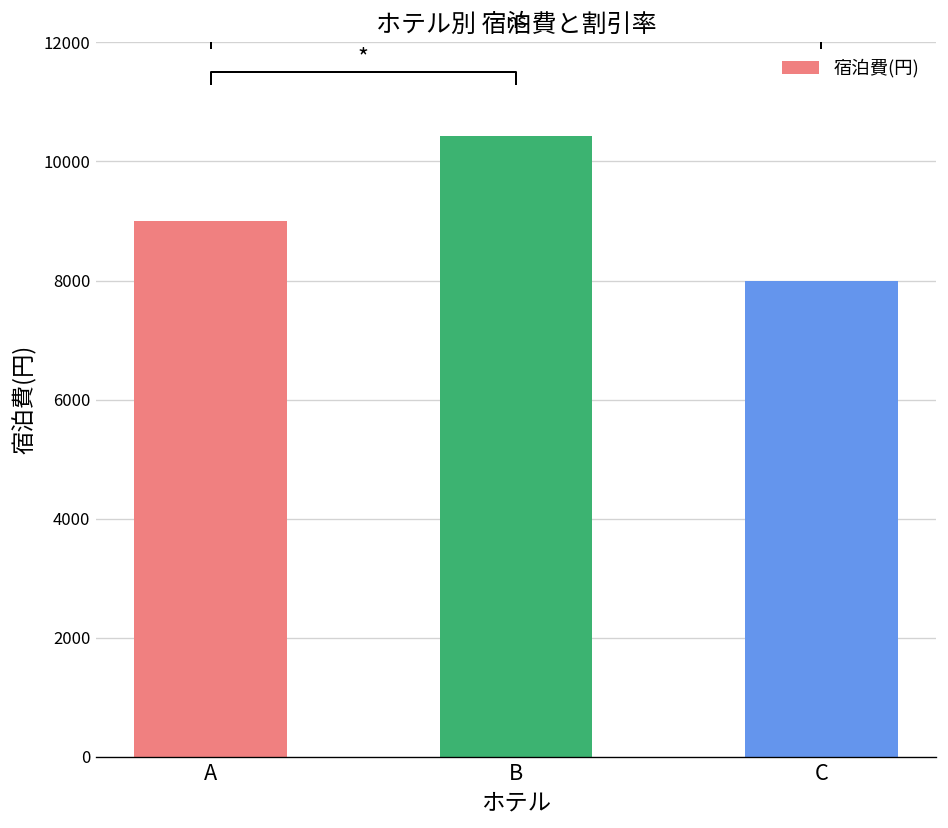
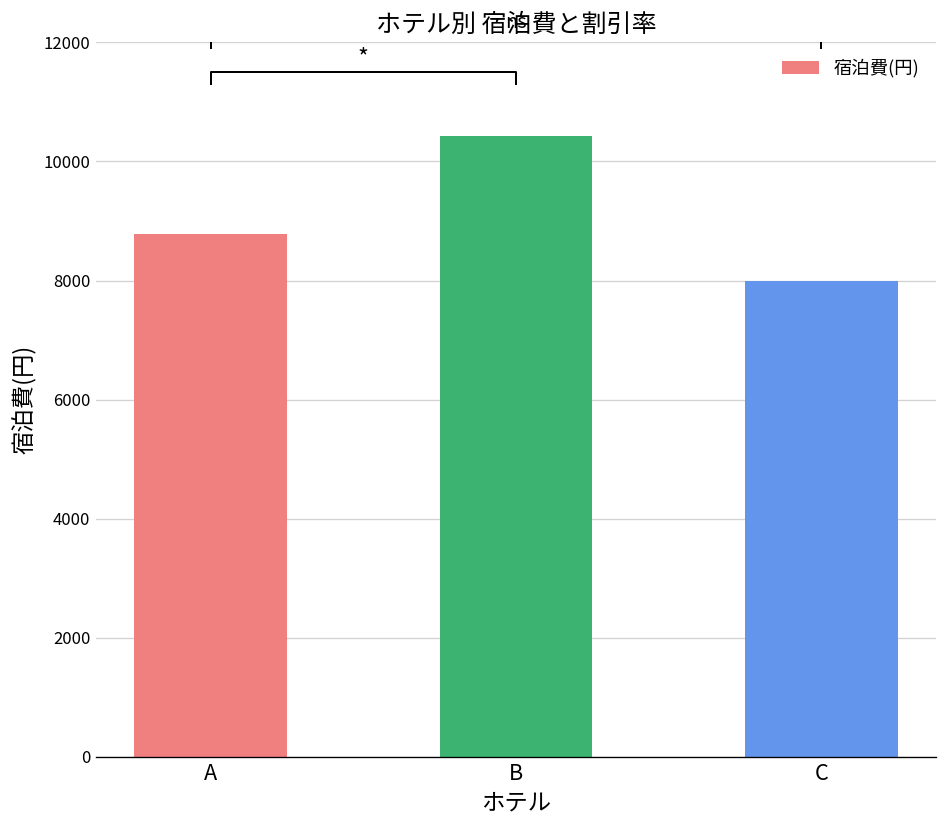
宿泊費(円), A: 9000 -> 8800
